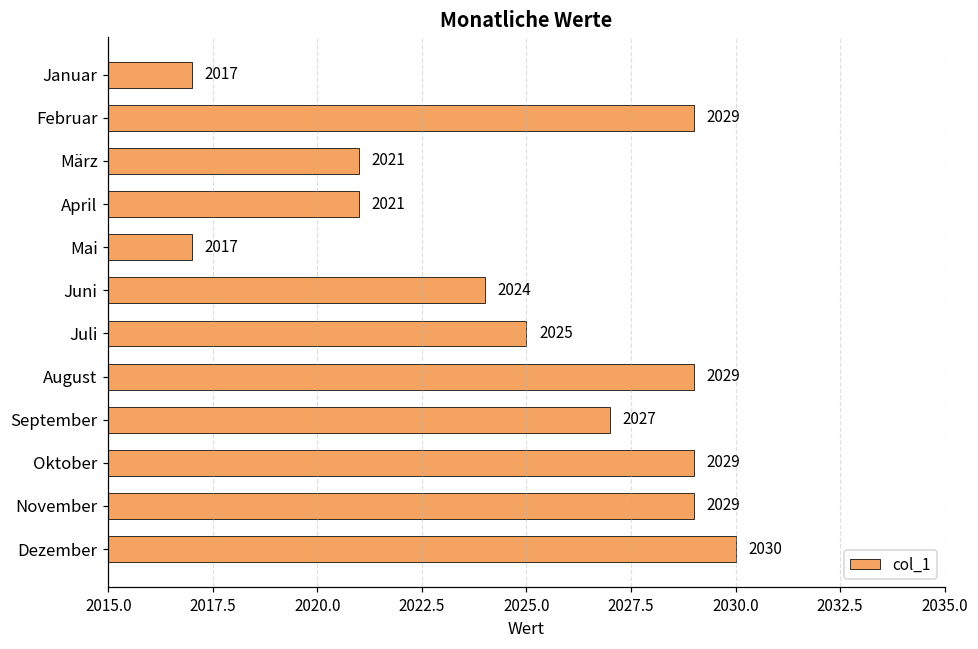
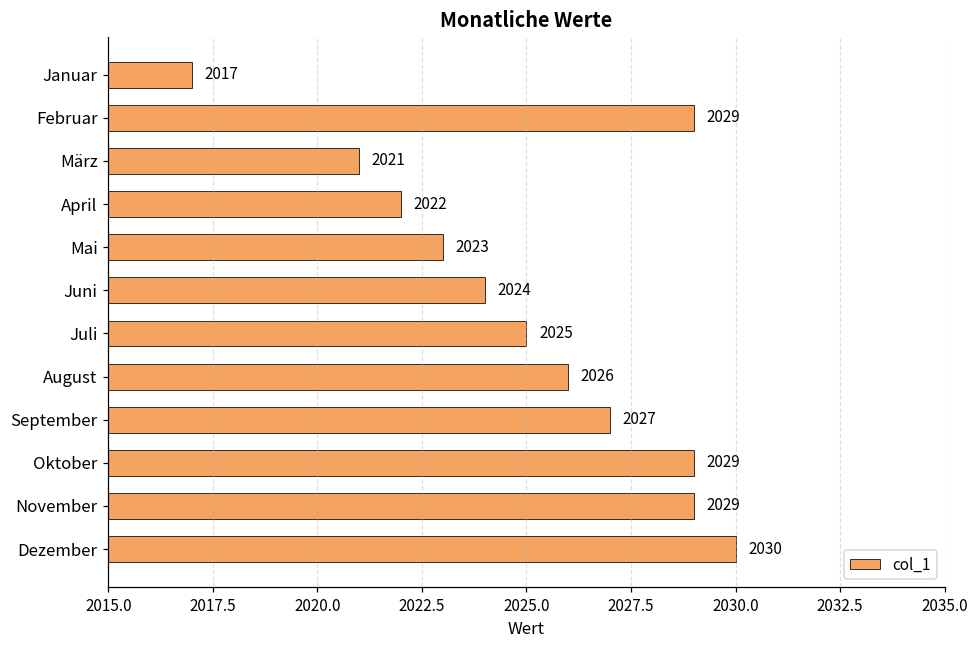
April: 2021 -> 2022
Mai: 2017 -> 2023
August: 2029 -> 2026
